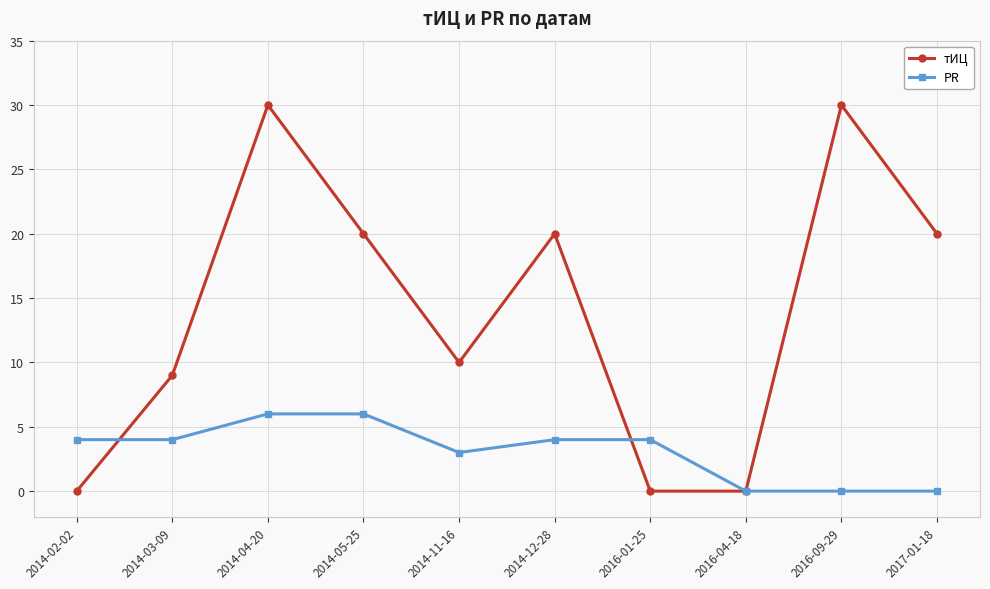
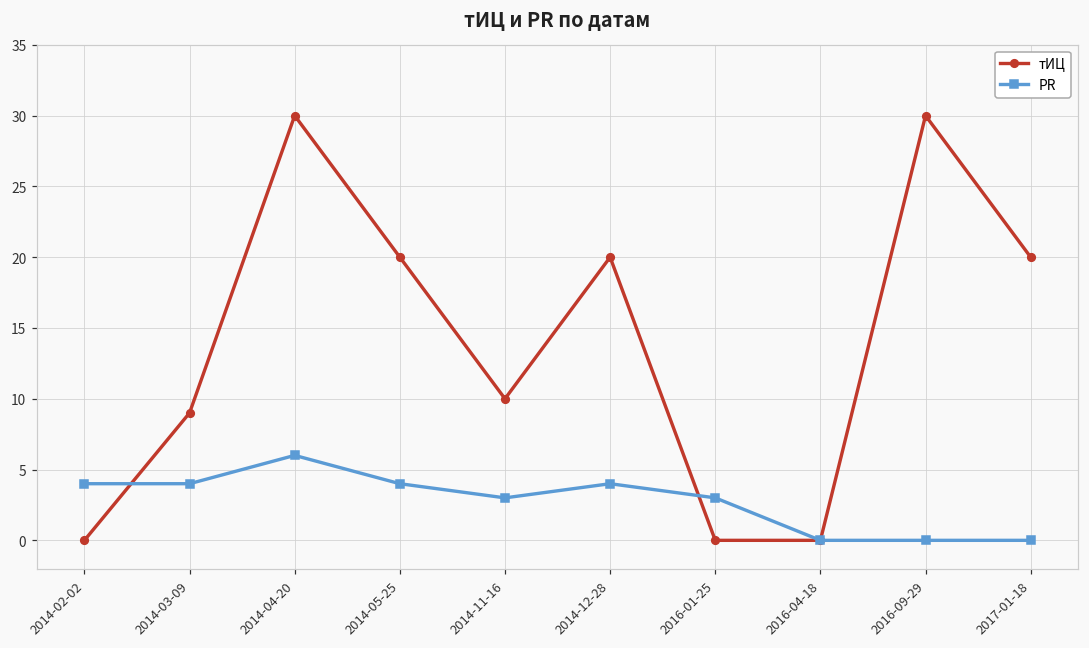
PR, 2014-05-25: 6 -> 4
PR, 2016-01-25: 4 -> 3
